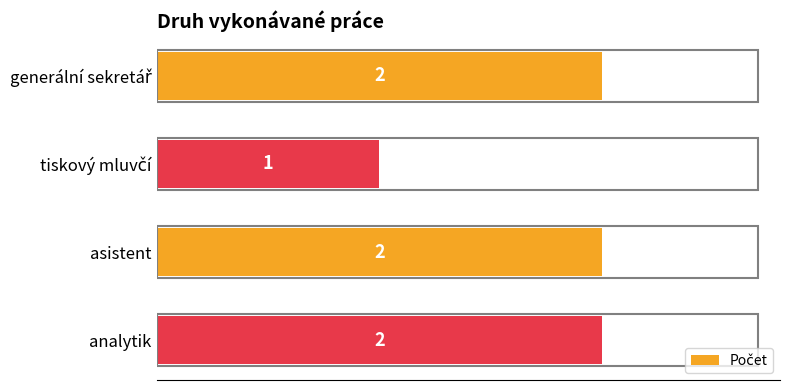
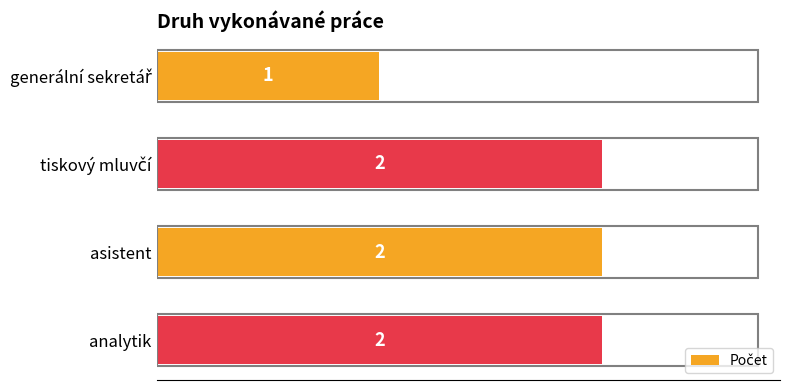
generální sekretář: 2 -> 1
tiskový mluvčí: 1 -> 2
